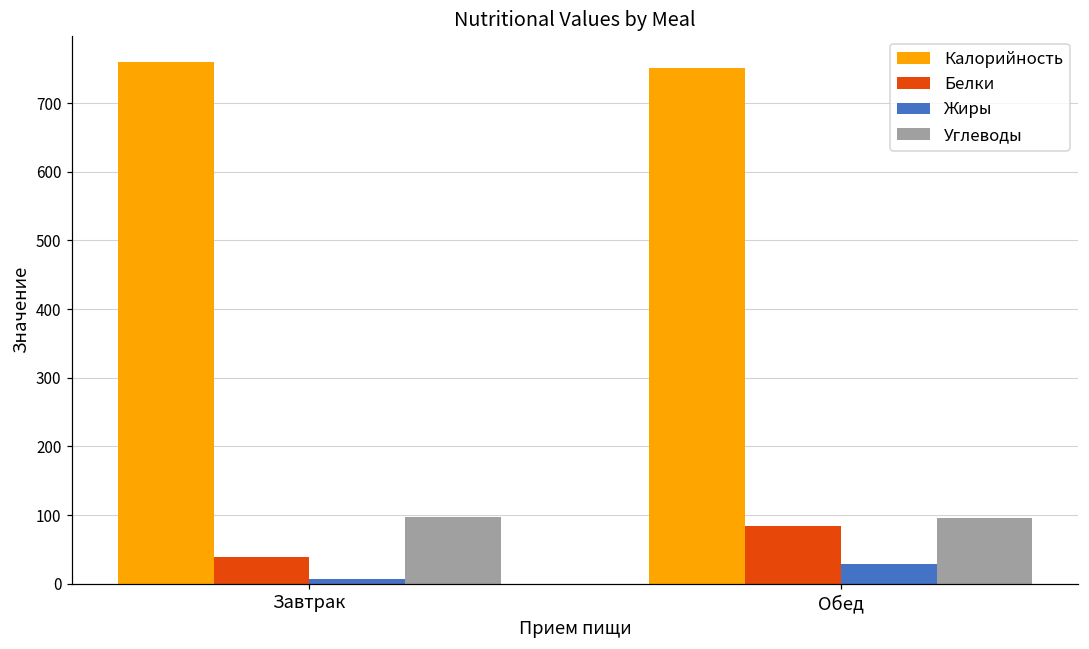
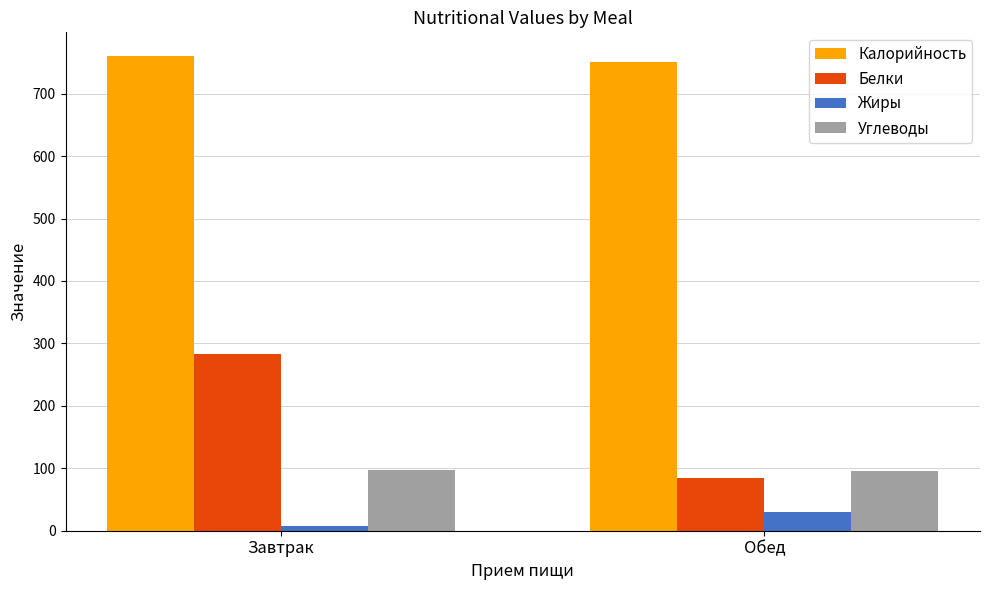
Белки, Завтрак: 40 -> 280
